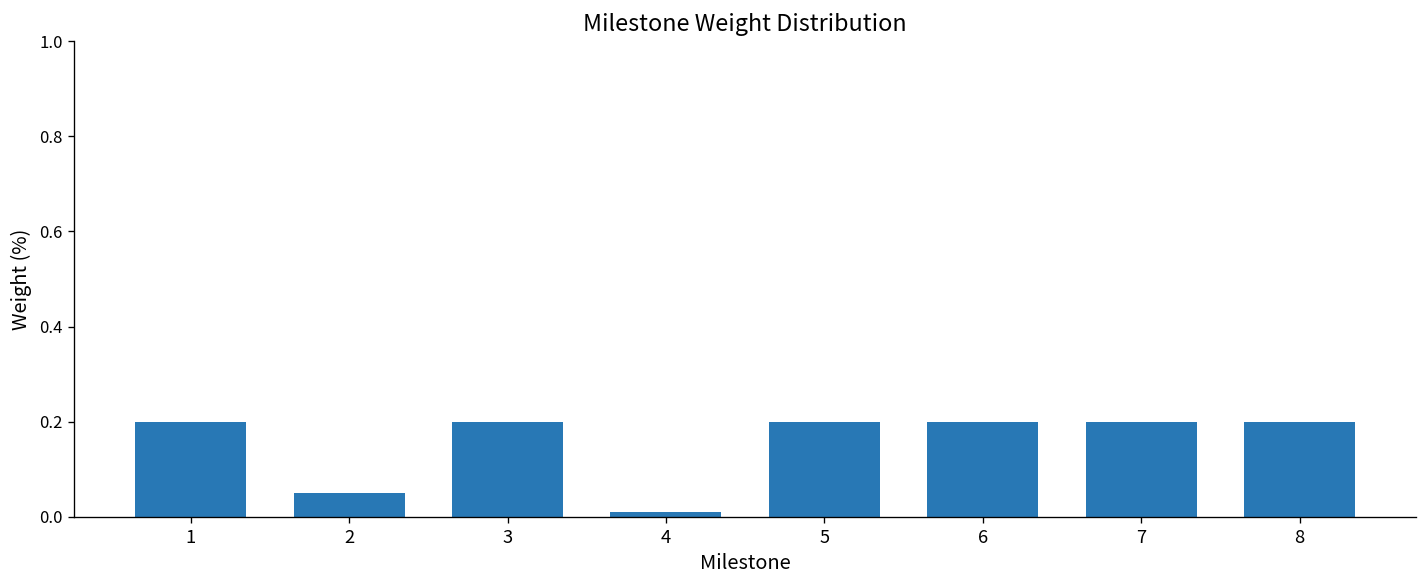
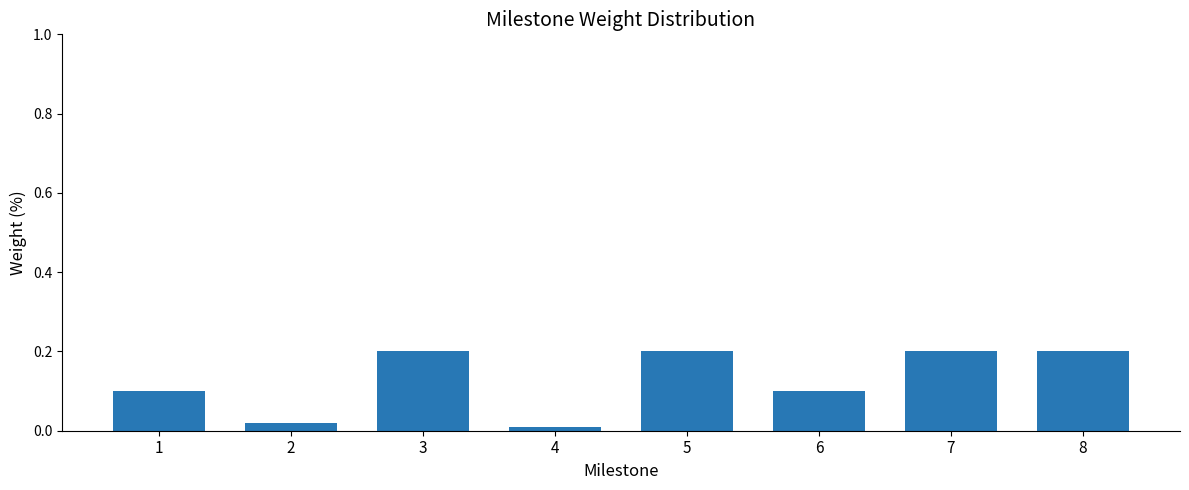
1: 0.2 -> 0.1
2: 0.05 -> 0.02
6: 0.2 -> 0.1
